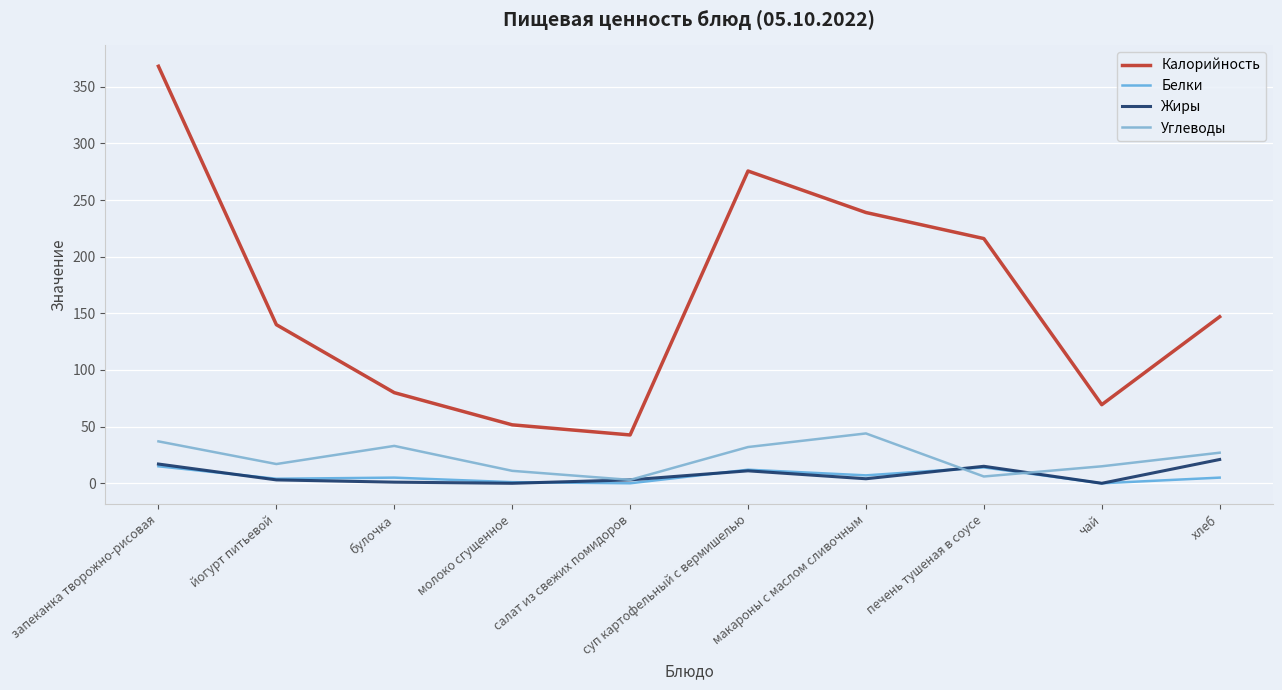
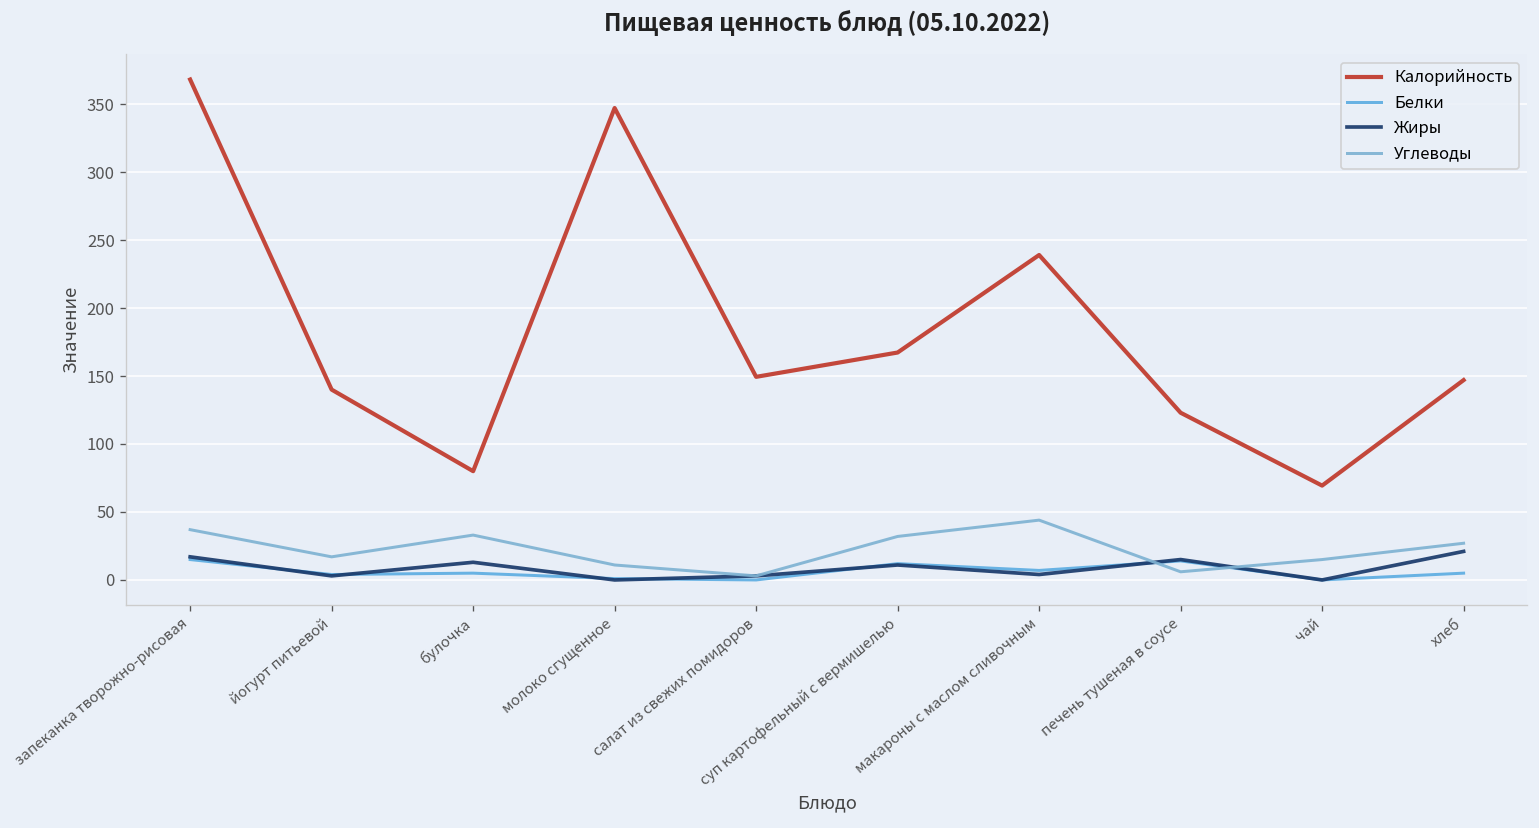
Жиры, булочка: 1 -> 13
Калорийность, молоко сгущенное: 52 -> 347
Калорийность, салат из свежих помидоров: 43 -> 149
Калорийность, суп картофельный с вермишелью: 276 -> 167
Калорийность, печень тушеная в соусе: 216 -> 123
